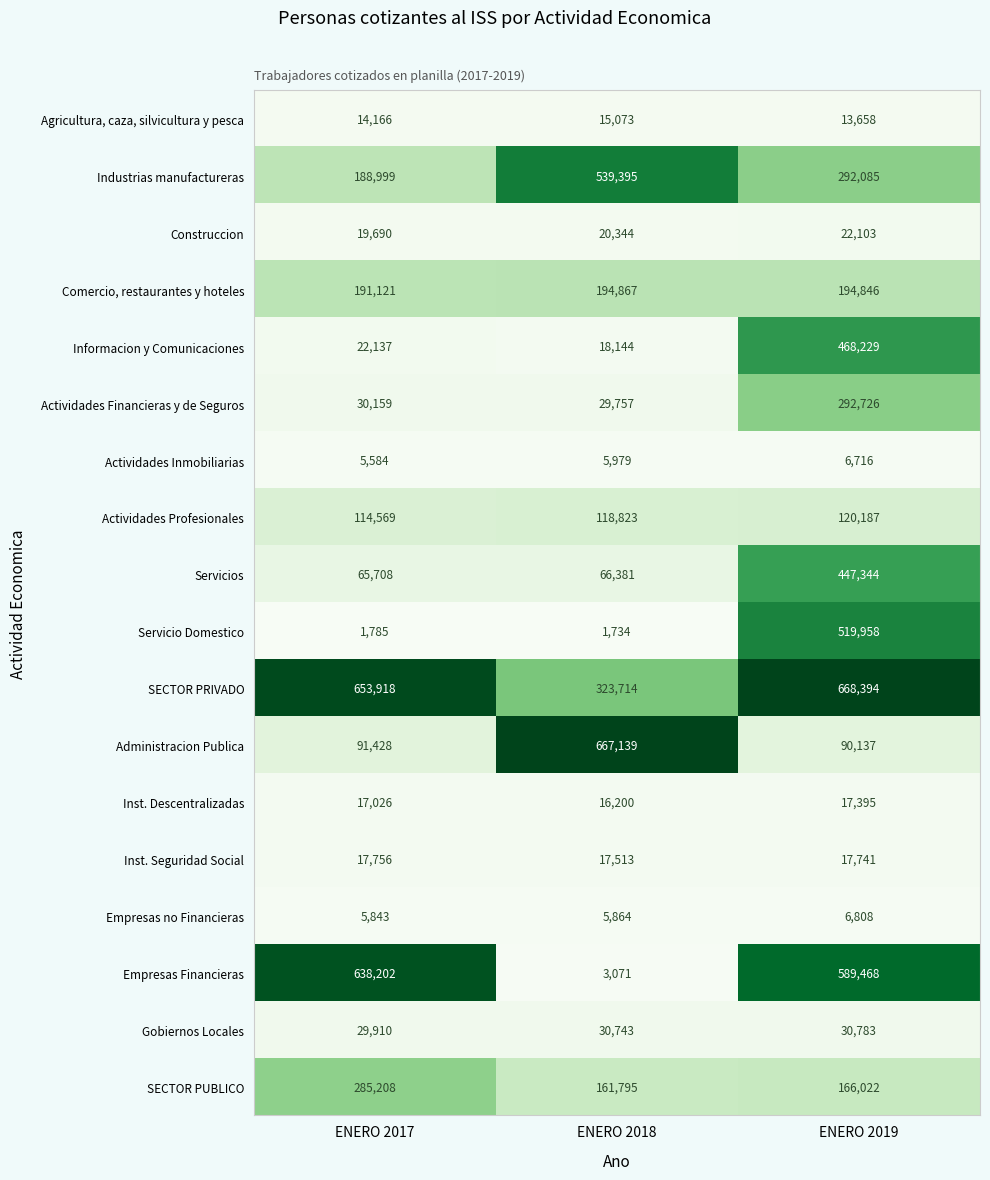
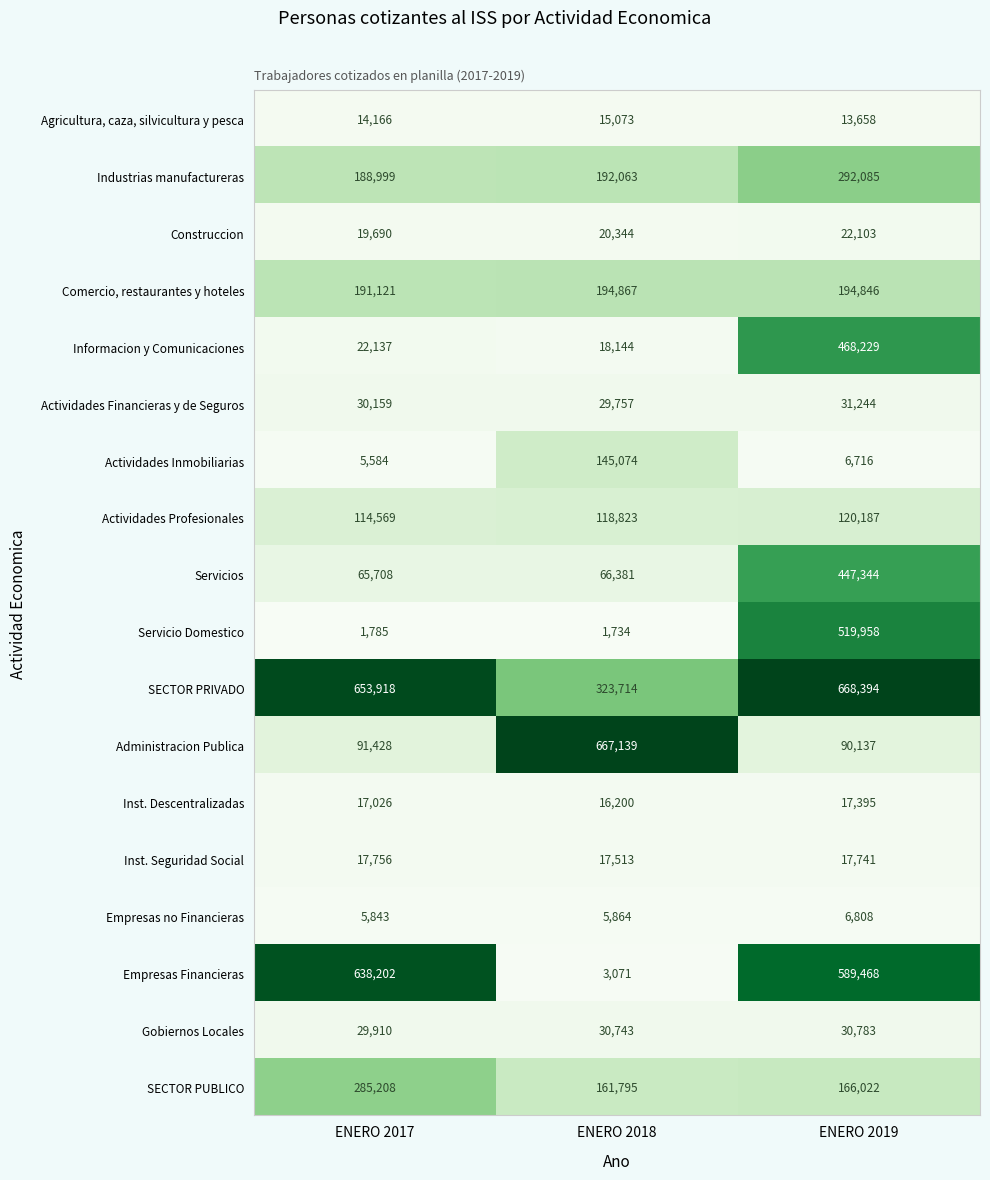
Industrias manufactureras, ENERO 2018: 539,395 -> 192,063
Actividades Financieras y de Seguros, ENERO 2019: 292,726 -> 31,244
Actividades Inmobiliarias, ENERO 2018: 5,979 -> 145,074
